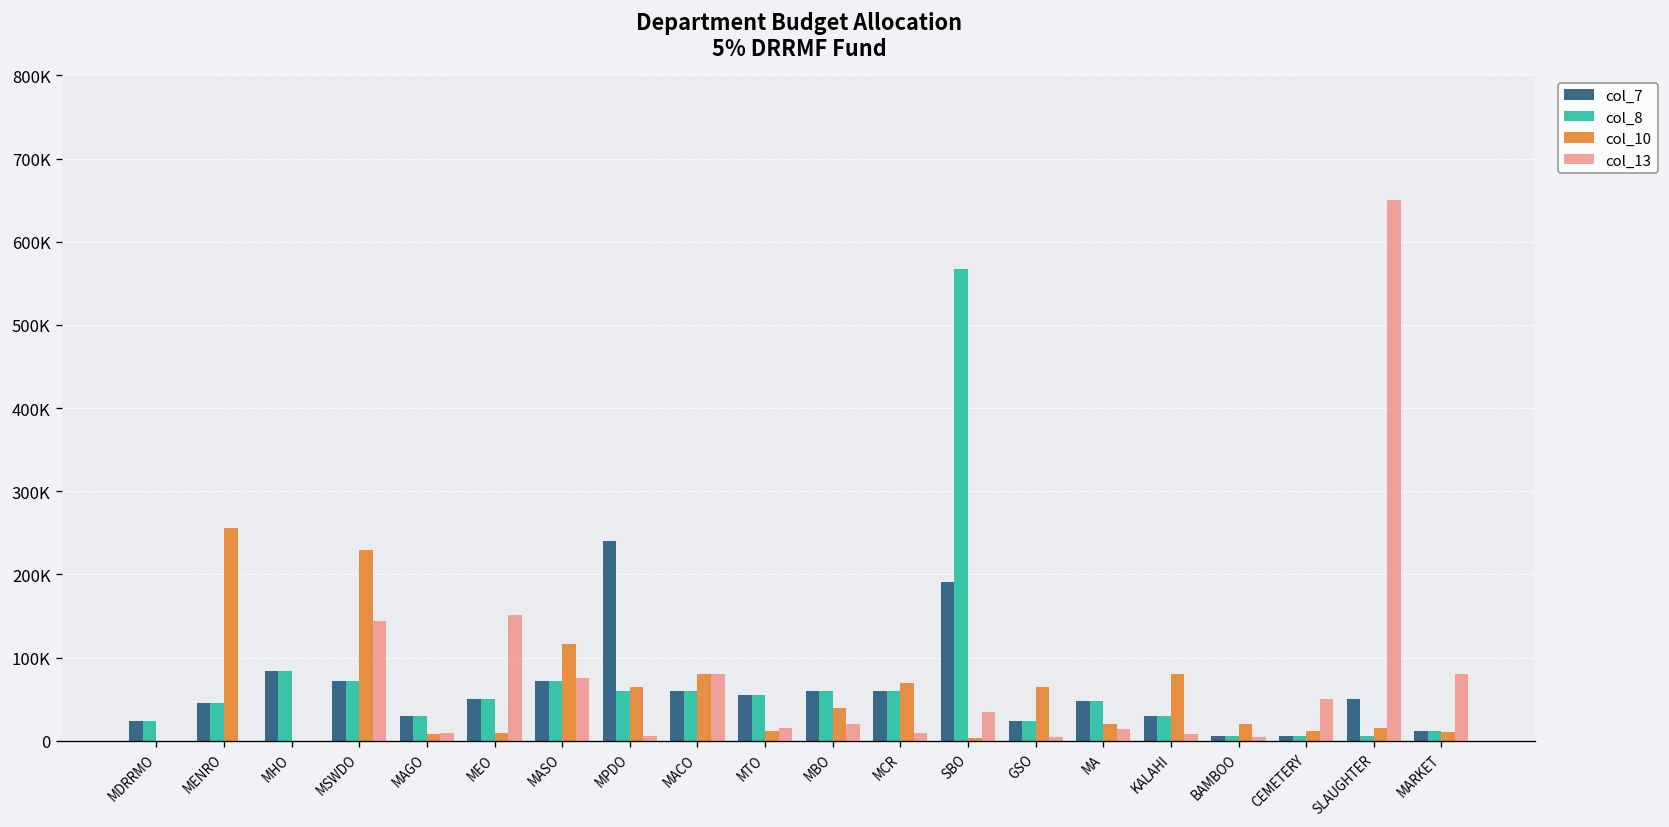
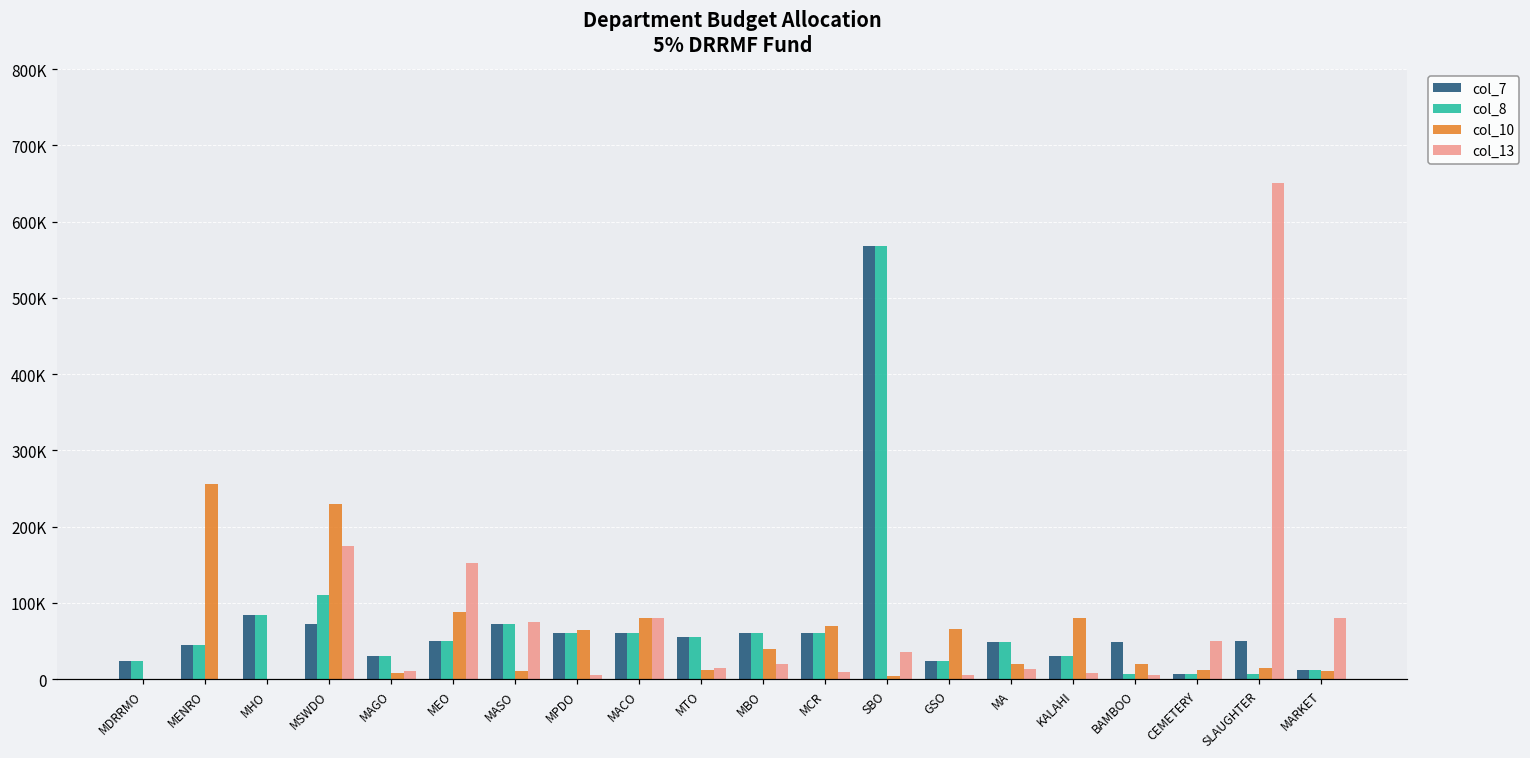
col_8, MSWDO: 70000 -> 110000
col_13, MSWDO: 140000 -> 180000
col_10, MEO: 10000 -> 90000
col_10, MASO: 120000 -> 10000
col_7, MPDO: 240000 -> 60000
col_7, SBO: 190000 -> 570000
col_7, BAMBOO: 10000 -> 50000
